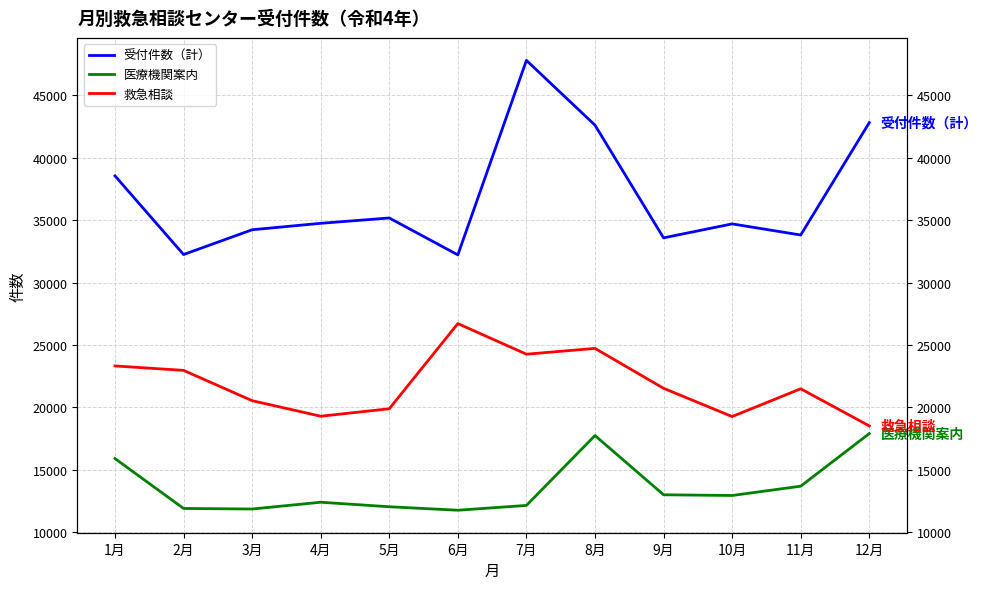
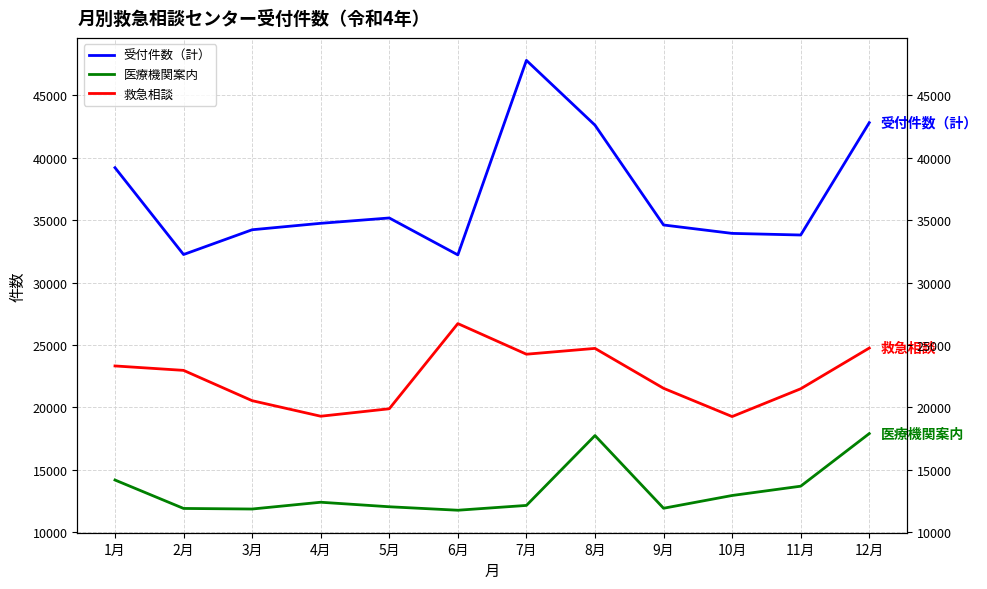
受付件数（計）, 1月: 38600 -> 39200
医療機関案内, 1月: 15900 -> 14200
受付件数（計）, 9月: 33600 -> 34600
医療機関案内, 9月: 13000 -> 11900
受付件数（計）, 10月: 34700 -> 33900
救急相談, 12月: 18500 -> 24700
